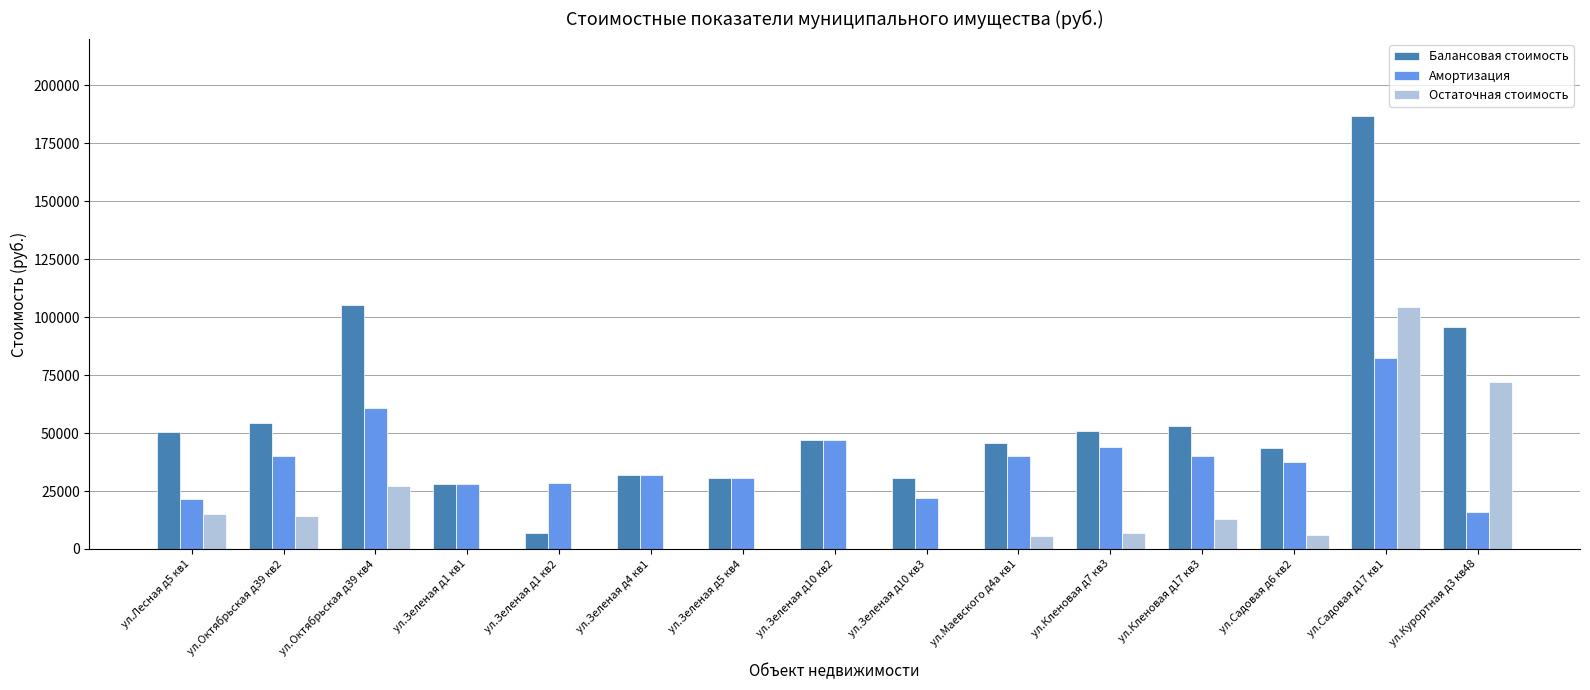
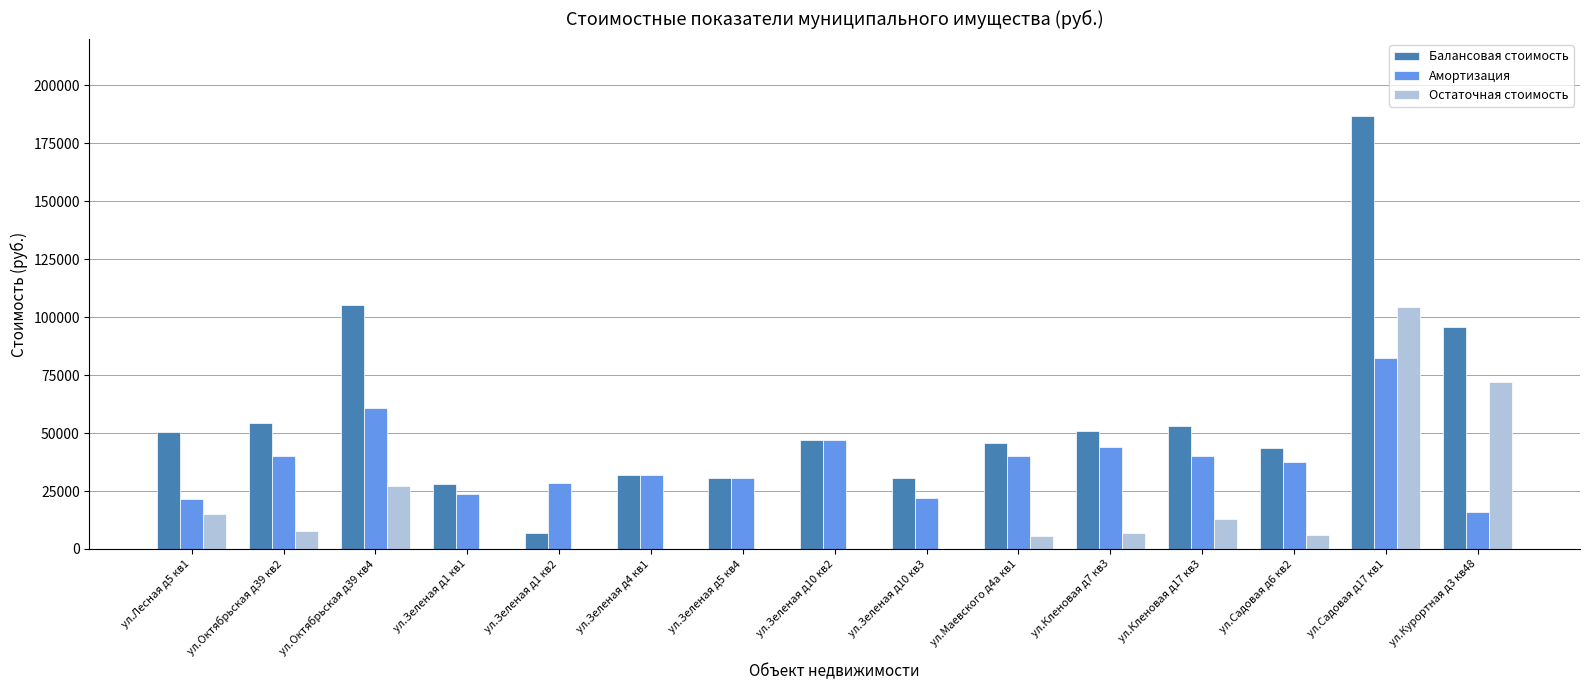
Остаточная стоимость, ул.Октябрьская д39 кв2: 14000 -> 8000
Амортизация, ул.Зеленая д1 кв1: 28000 -> 24000
